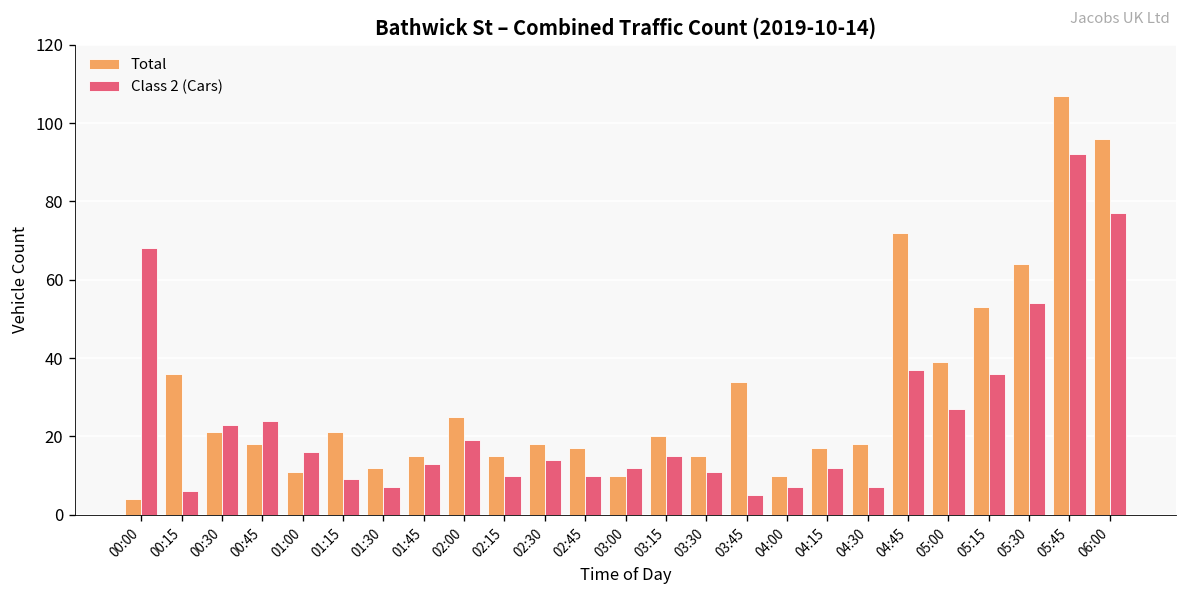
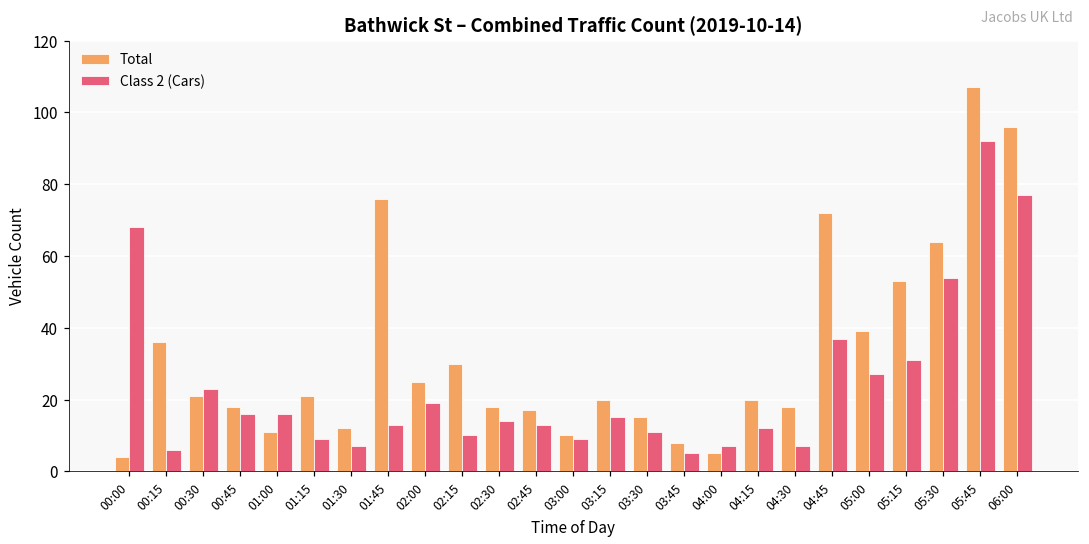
Class 2 (Cars), 00:45: 24 -> 16
Total, 01:45: 15 -> 76
Total, 02:15: 15 -> 30
Class 2 (Cars), 02:45: 10 -> 13
Class 2 (Cars), 03:00: 12 -> 9
Total, 03:45: 34 -> 8
Total, 04:00: 10 -> 5
Total, 04:15: 17 -> 20
Class 2 (Cars), 05:15: 36 -> 31
